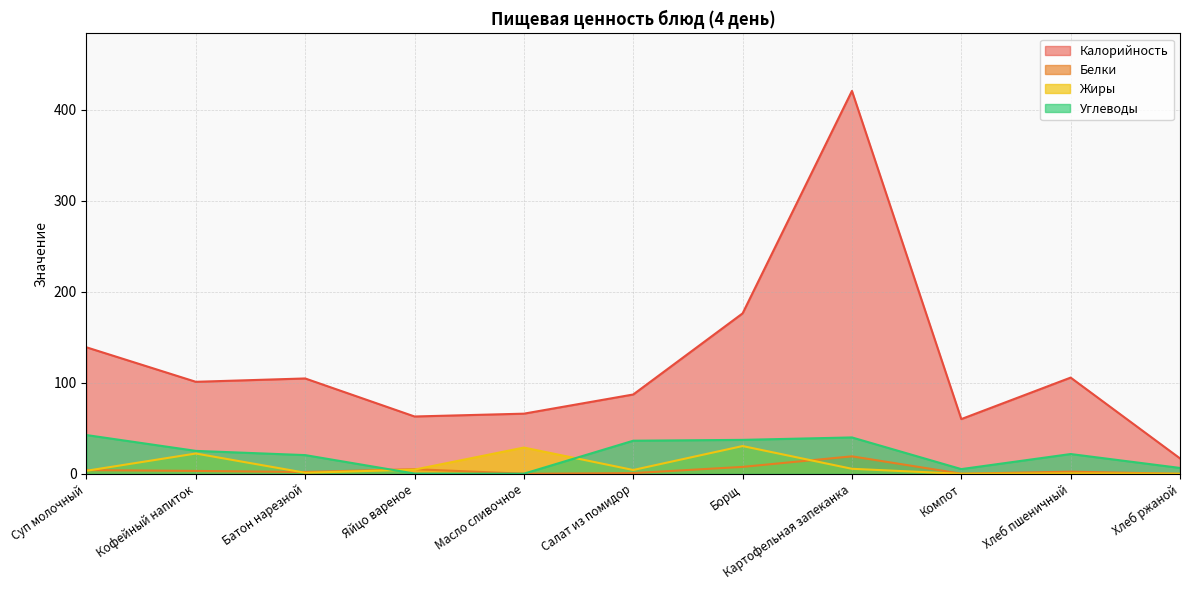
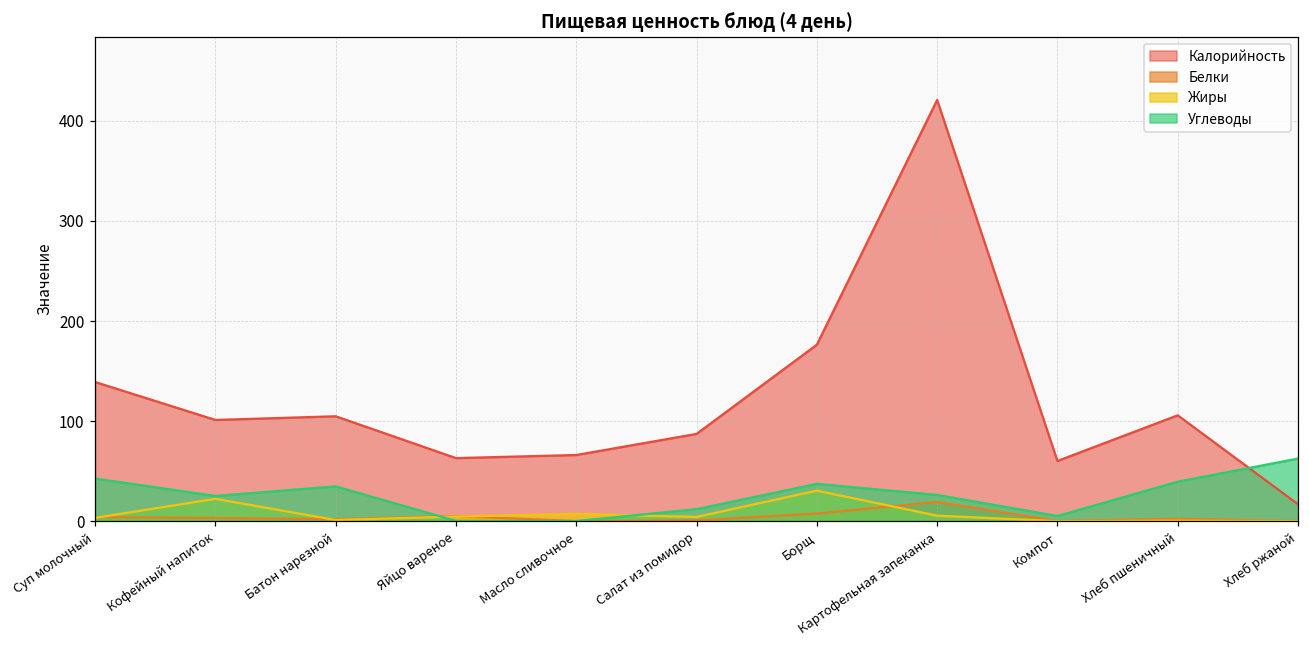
Углеводы, Батон нарезной: 20 -> 30
Жиры, Масло сливочное: 30 -> 10
Углеводы, Салат из помидор: 40 -> 10
Углеводы, Картофельная запеканка: 40 -> 30
Углеводы, Хлеб пшеничный: 20 -> 40
Углеводы, Хлеб ржаной: 10 -> 60
